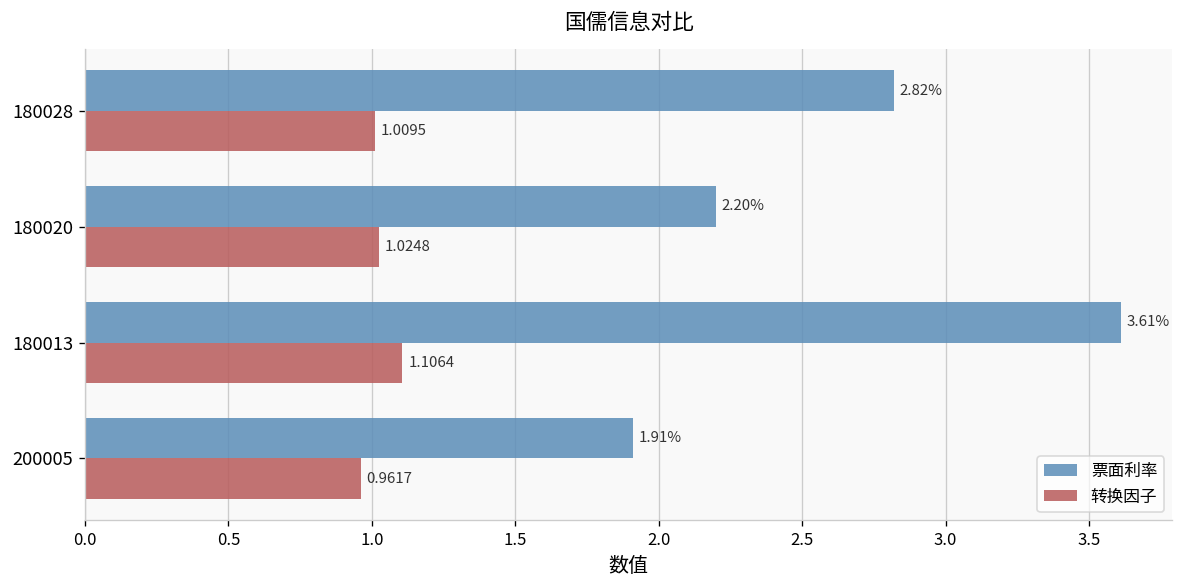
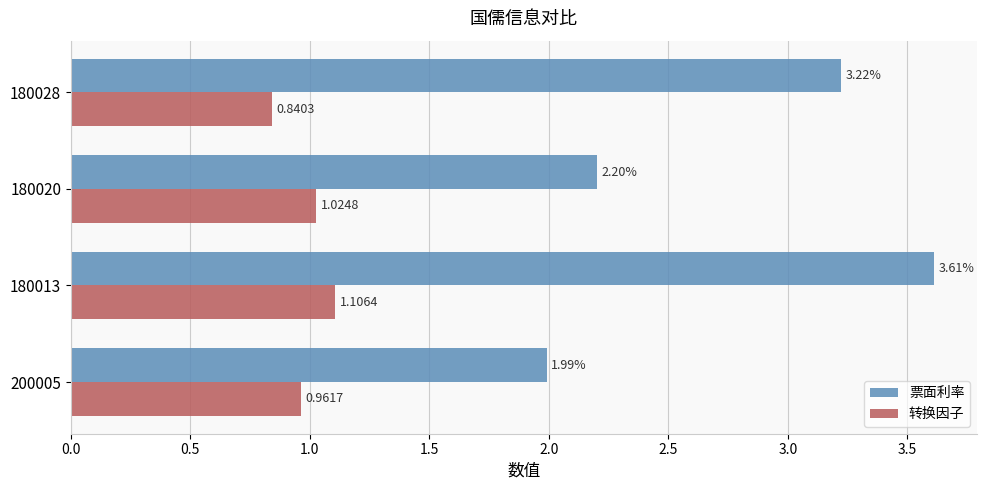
票面利率, 180028: 2.82% -> 3.22%
转换因子, 180028: 1.0095 -> 0.8403
票面利率, 200005: 1.91% -> 1.99%
